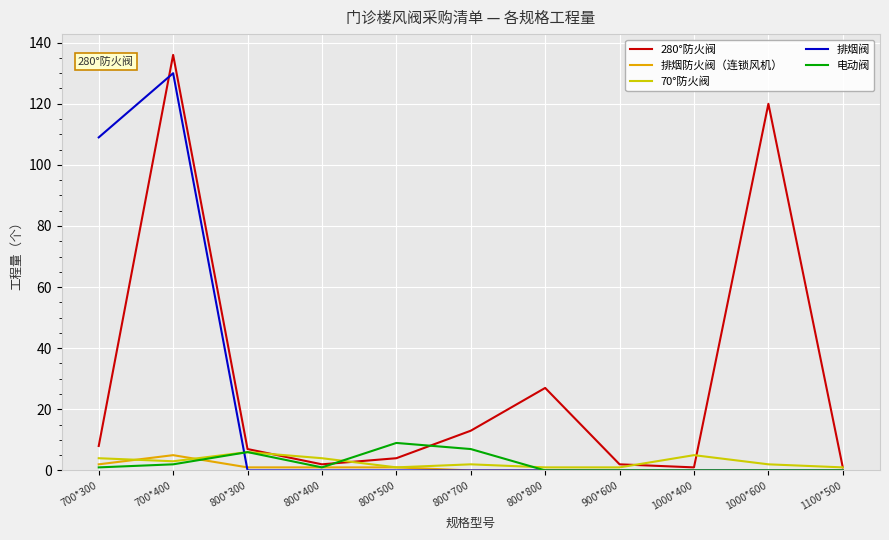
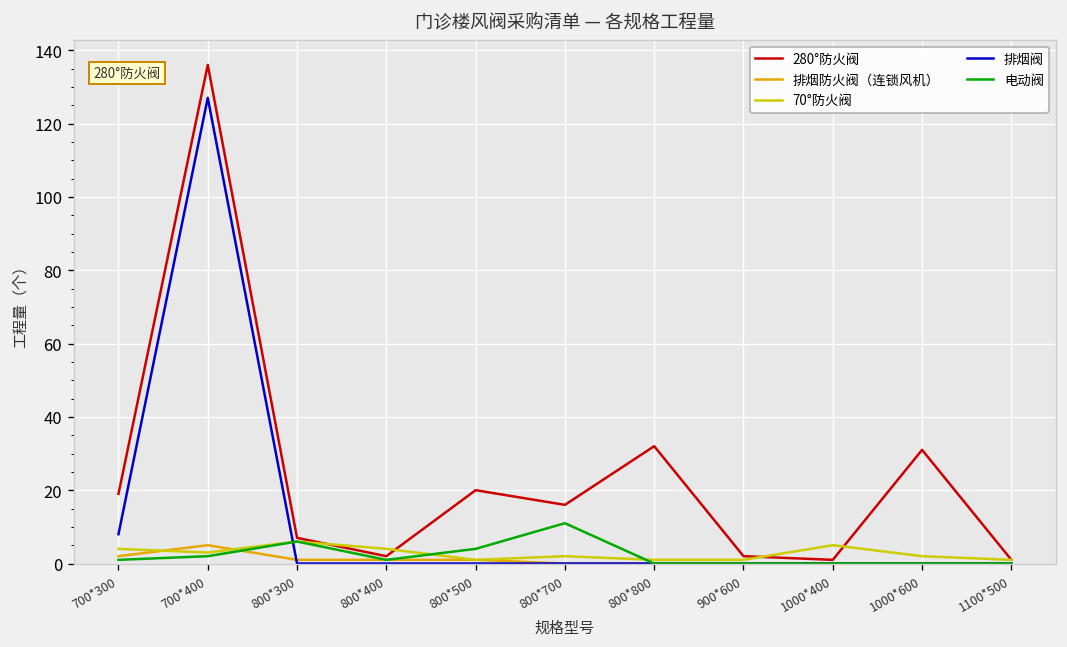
280°防火阀, 700*300: 8 -> 19
排烟阀, 700*300: 109 -> 8
排烟阀, 700*400: 130 -> 127
280°防火阀, 800*500: 4 -> 20
电动阀, 800*500: 9 -> 4
280°防火阀, 800*700: 13 -> 16
电动阀, 800*700: 7 -> 11
280°防火阀, 800*800: 27 -> 32
280°防火阀, 1000*600: 120 -> 31
